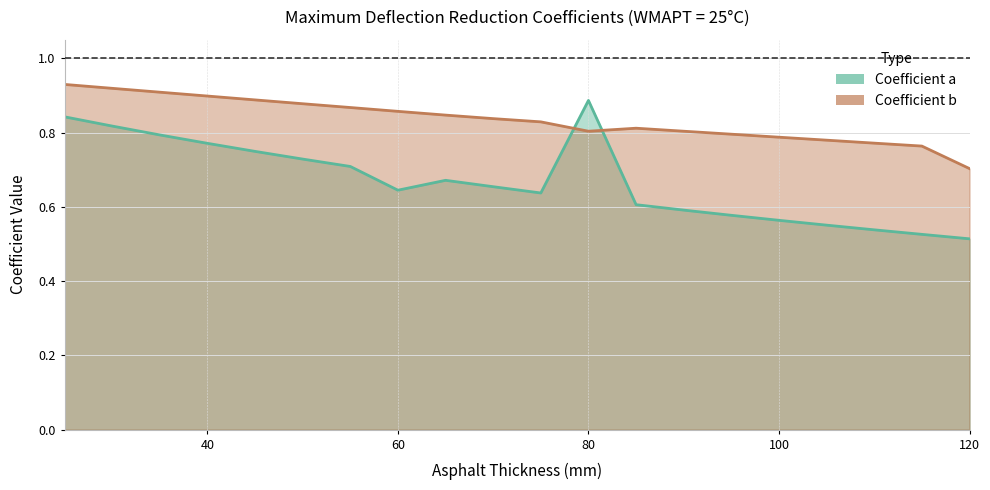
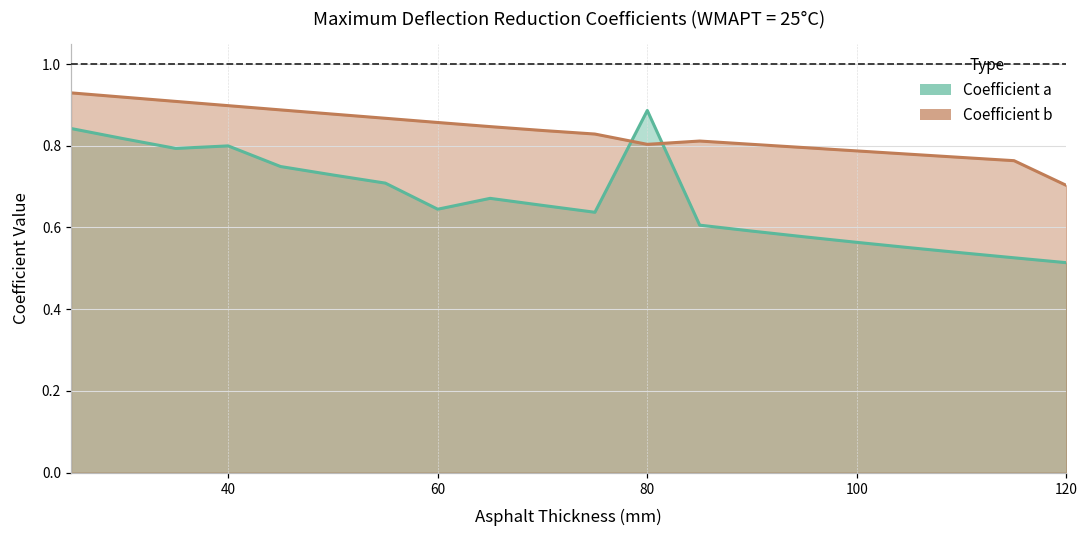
Coefficient a, 40: 0.77 -> 0.80
